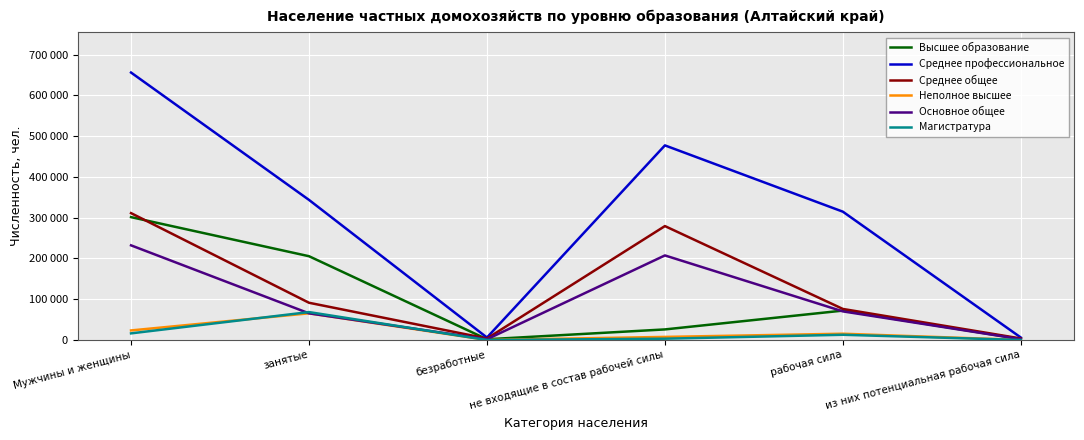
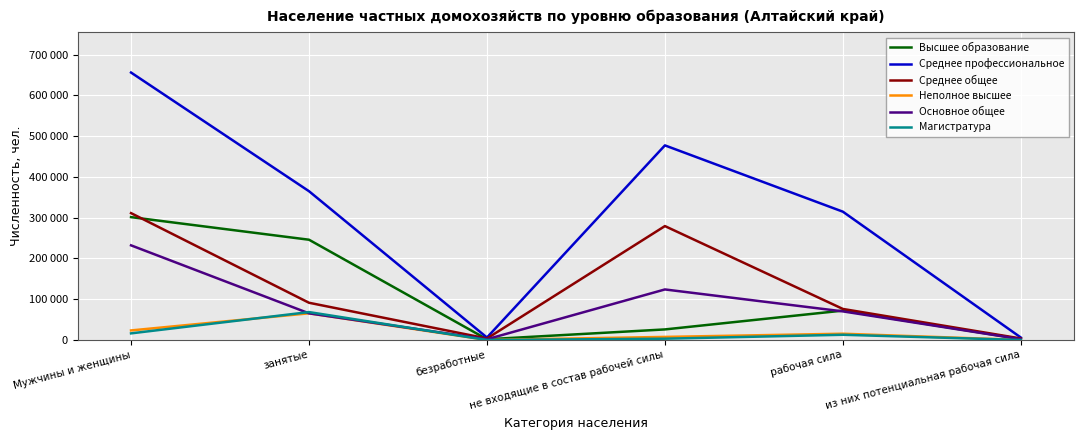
Высшее образование, занятые: 210000 -> 250000
Среднее профессиональное, занятые: 340000 -> 360000
Основное общее, не входящие в состав рабочей силы: 210000 -> 120000
